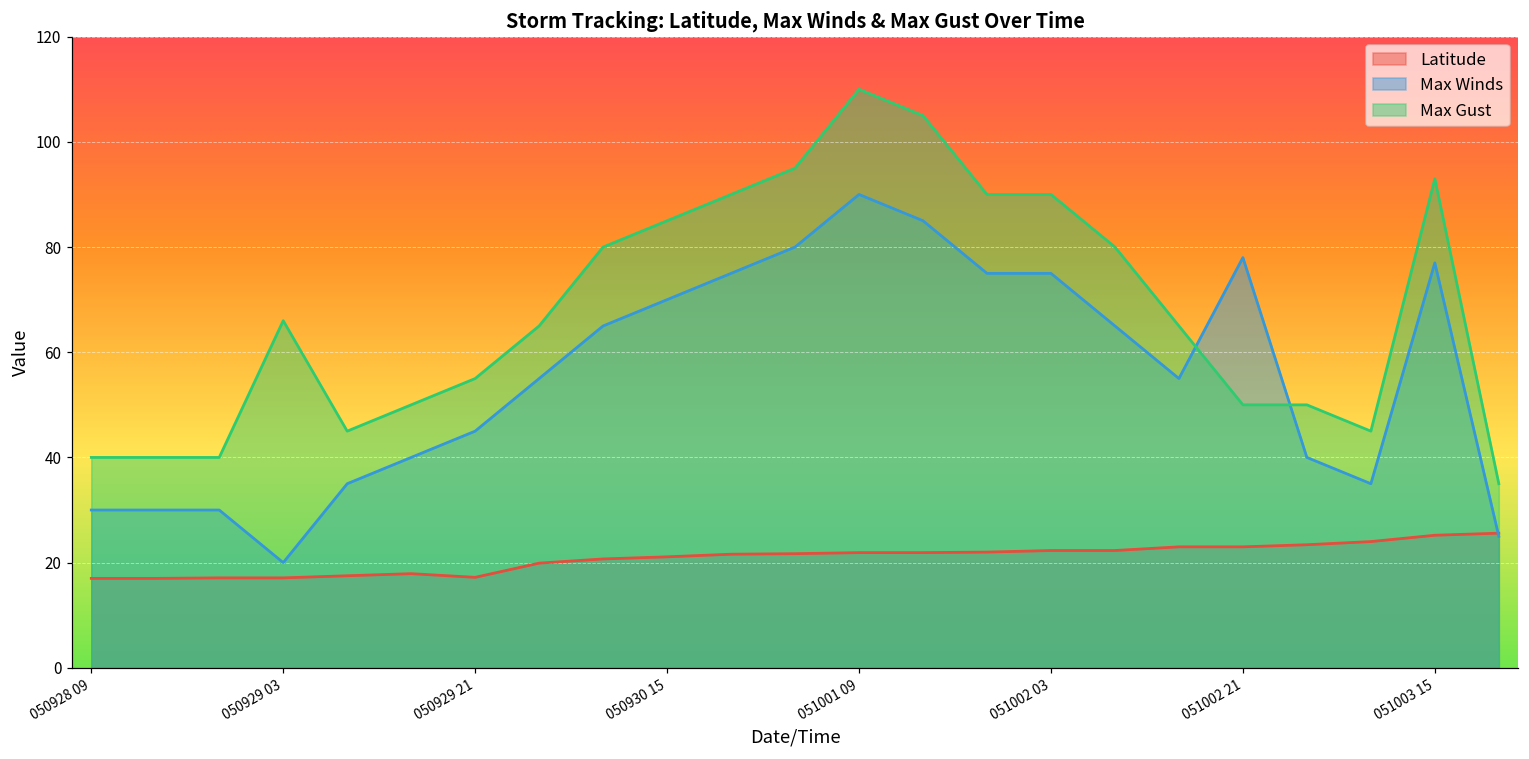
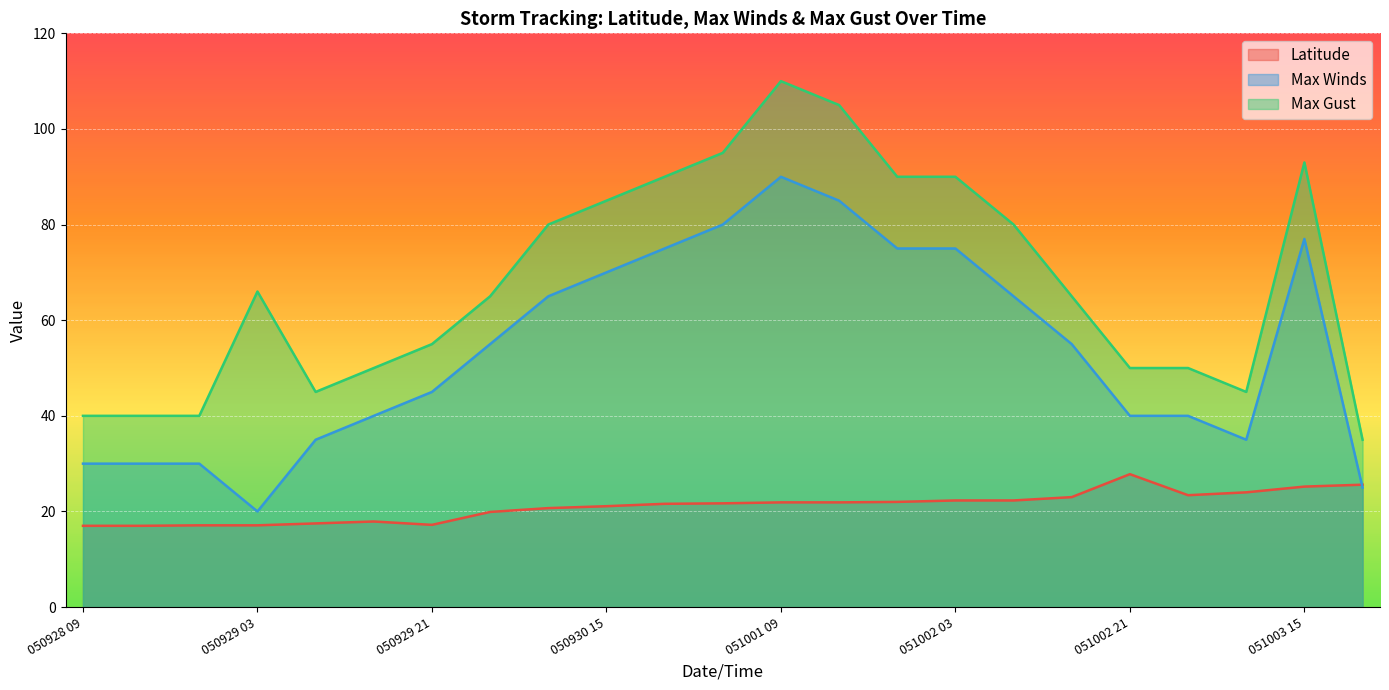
Latitude, 051002 21: 23 -> 28
Max Winds, 051002 21: 78 -> 40
